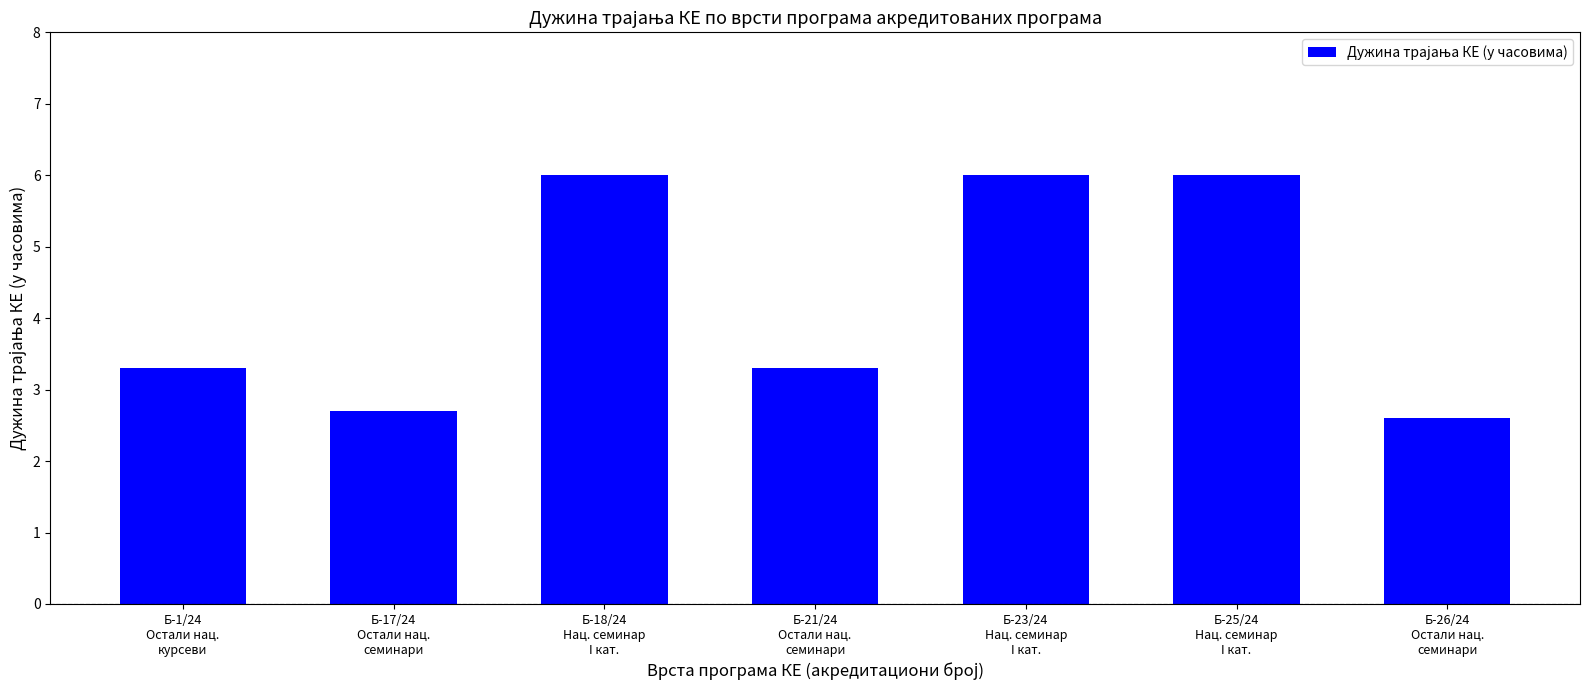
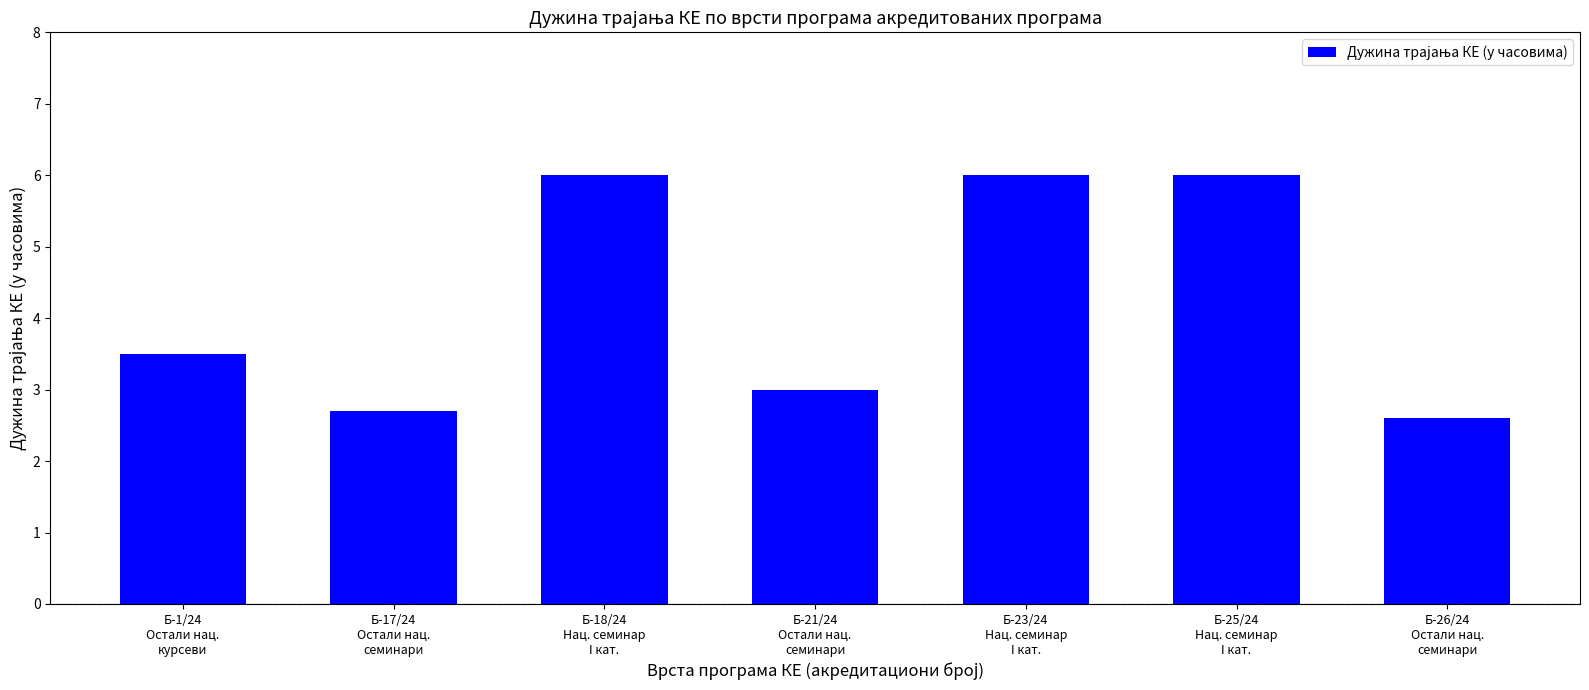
Б-1/24 Остали нац. курсеви: 3.3 -> 3.5
Б-21/24 Остали нац. семинари: 3.3 -> 3.0
